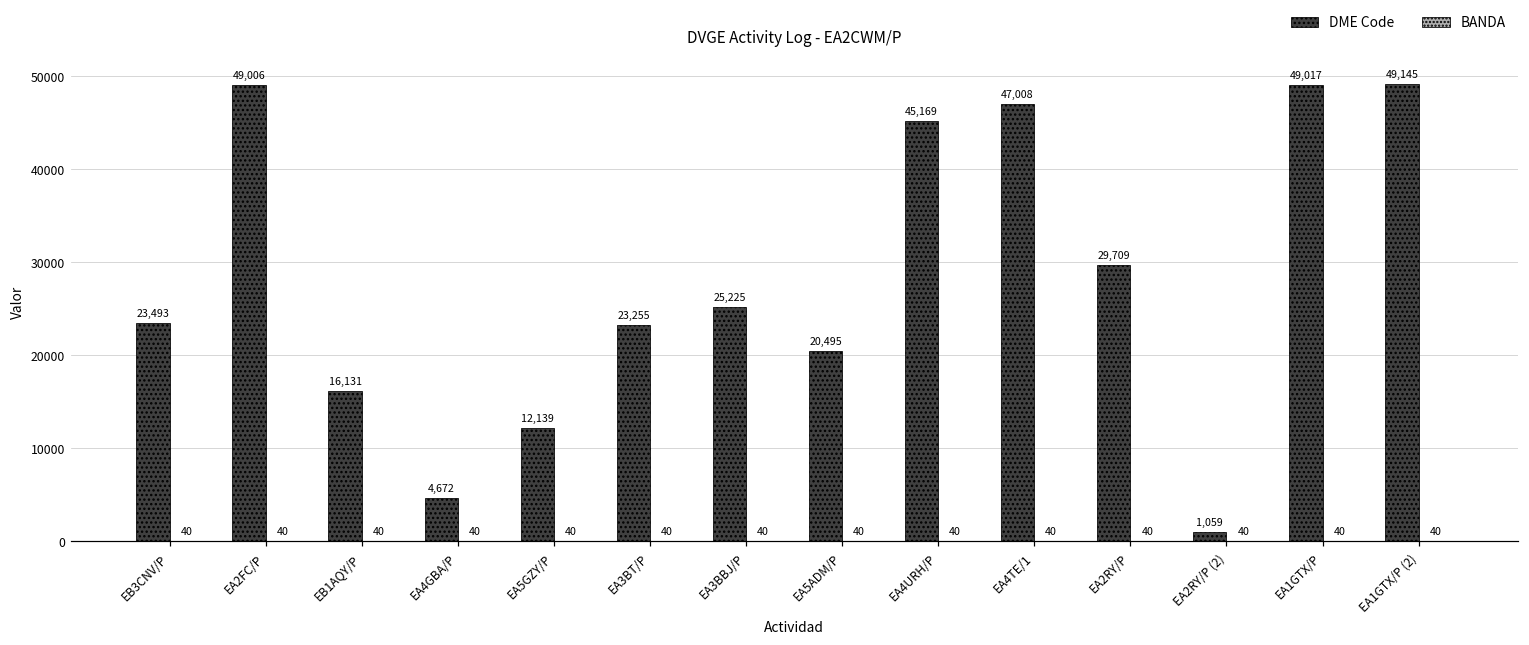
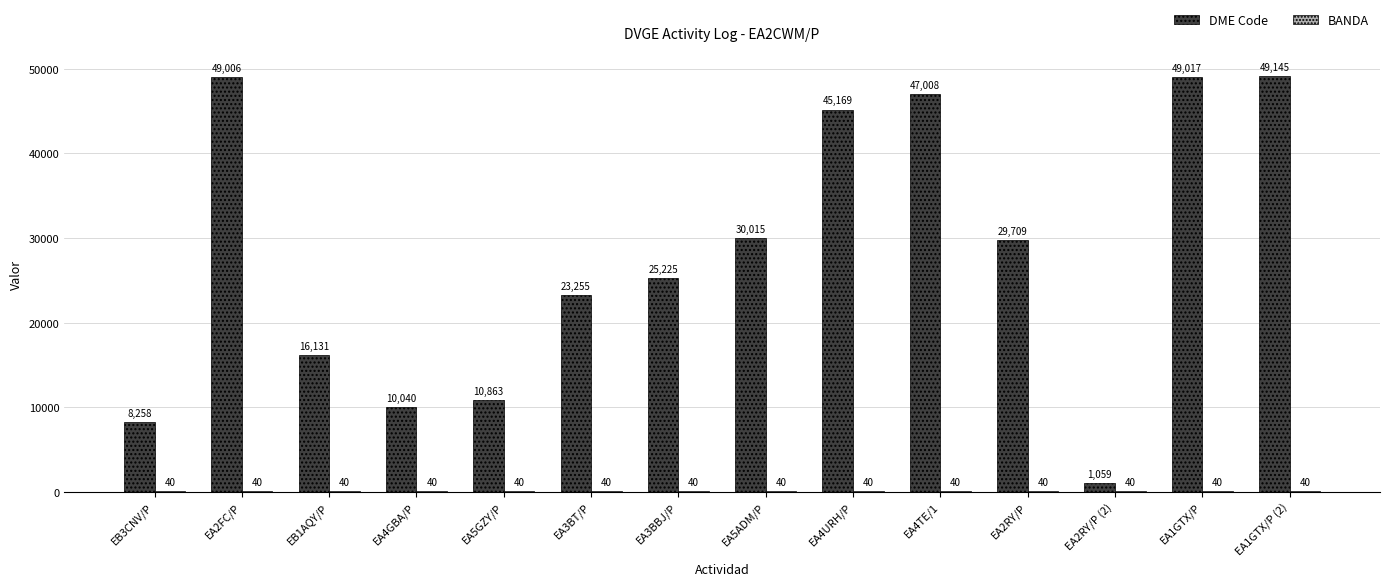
DME Code, EB3CNV/P: 23,493 -> 8,258
DME Code, EA4GBA/P: 4,672 -> 10,040
DME Code, EA5GZY/P: 12,139 -> 10,863
DME Code, EA5ADM/P: 20,495 -> 30,015
